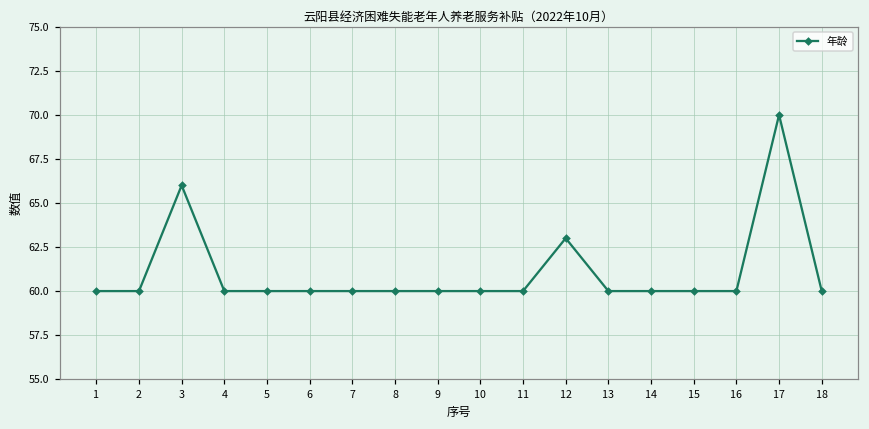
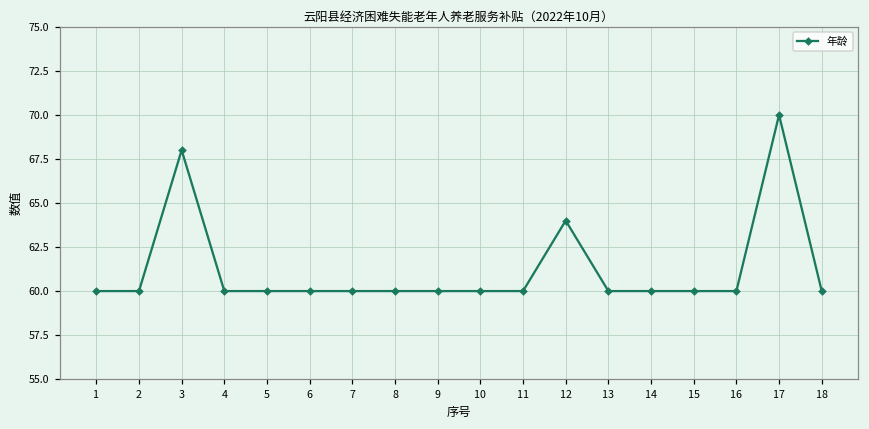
3: 66 -> 68
12: 63 -> 64
